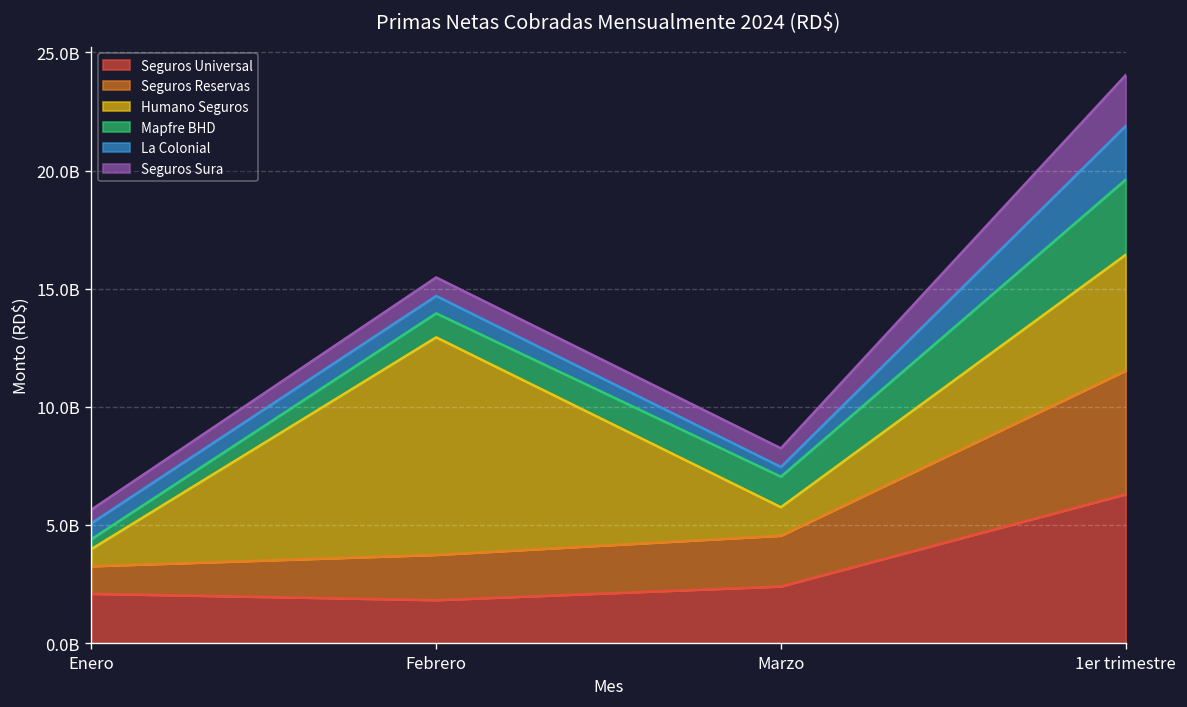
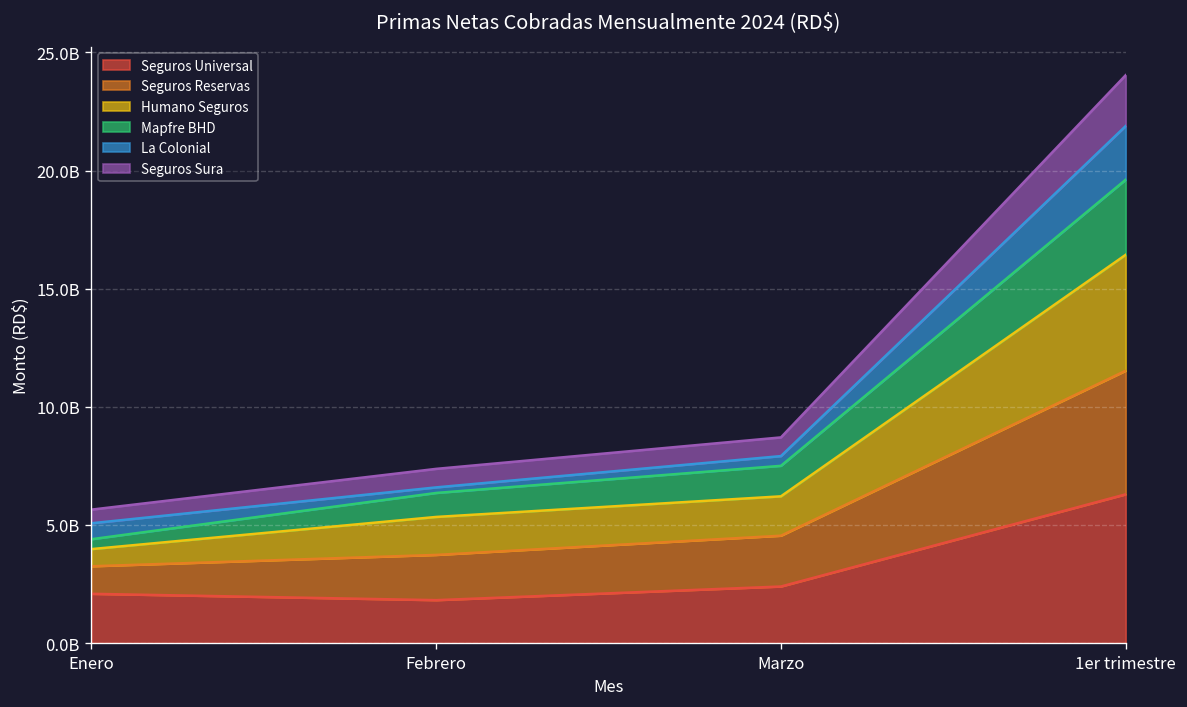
Humano Seguros, Febrero: 9200000000 -> 1600000000
La Colonial, Febrero: 700000000 -> 200000000
Humano Seguros, Marzo: 1200000000 -> 1700000000
